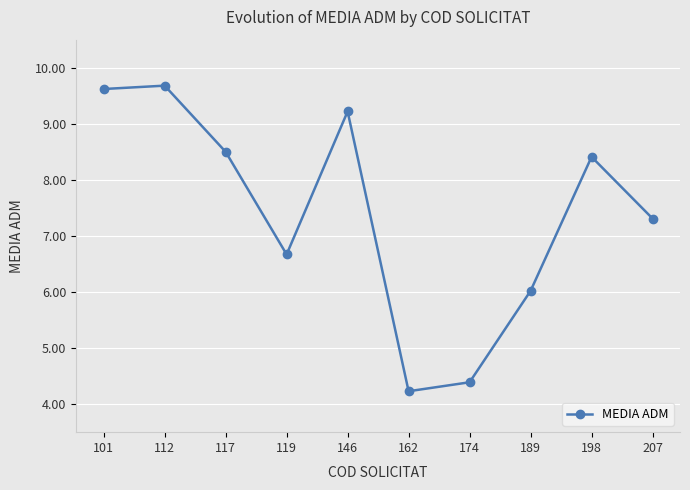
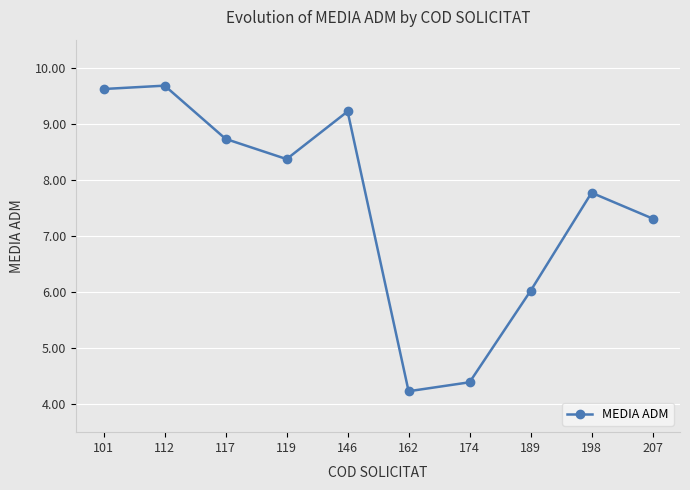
117: 8.5 -> 8.7
119: 6.7 -> 8.4
198: 8.4 -> 7.8
